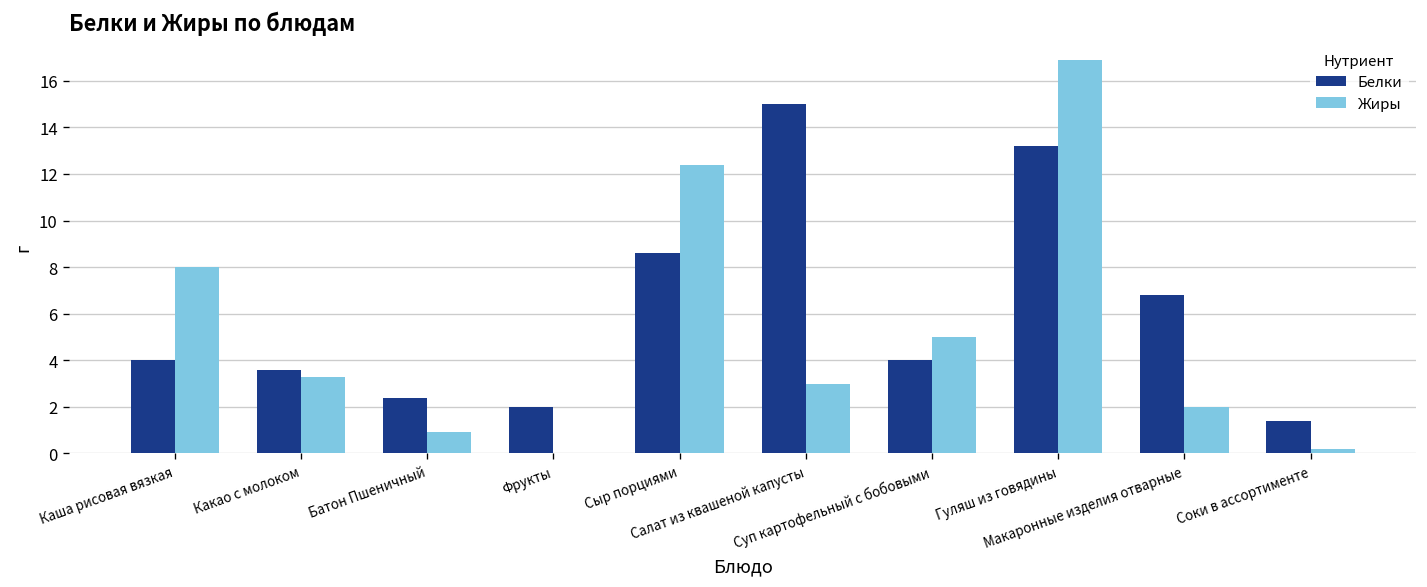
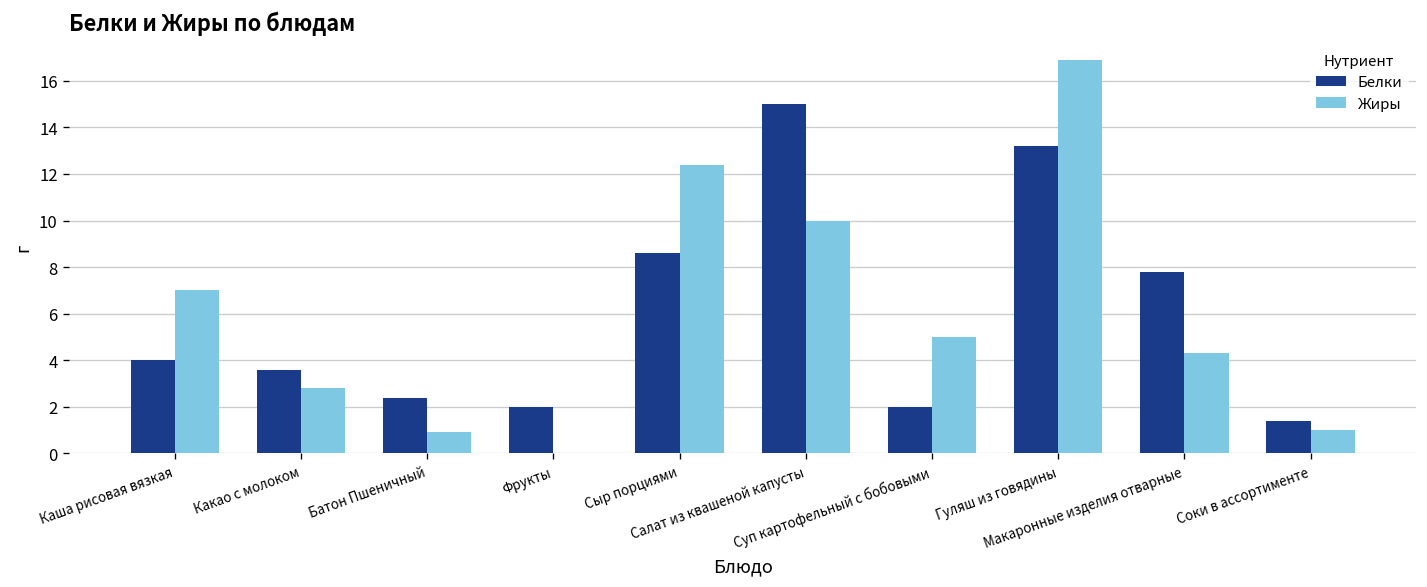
Жиры, Каша рисовая вязкая: 8 -> 7
Жиры, Какао с молоком: 3.3 -> 2.8
Жиры, Салат из квашеной капусты: 3 -> 10
Белки, Суп картофельный с бобовыми: 4 -> 2
Белки, Макаронные изделия отварные: 6.8 -> 7.8
Жиры, Макаронные изделия отварные: 2.0 -> 4.3
Жиры, Соки в ассортименте: 0.2 -> 1.0
